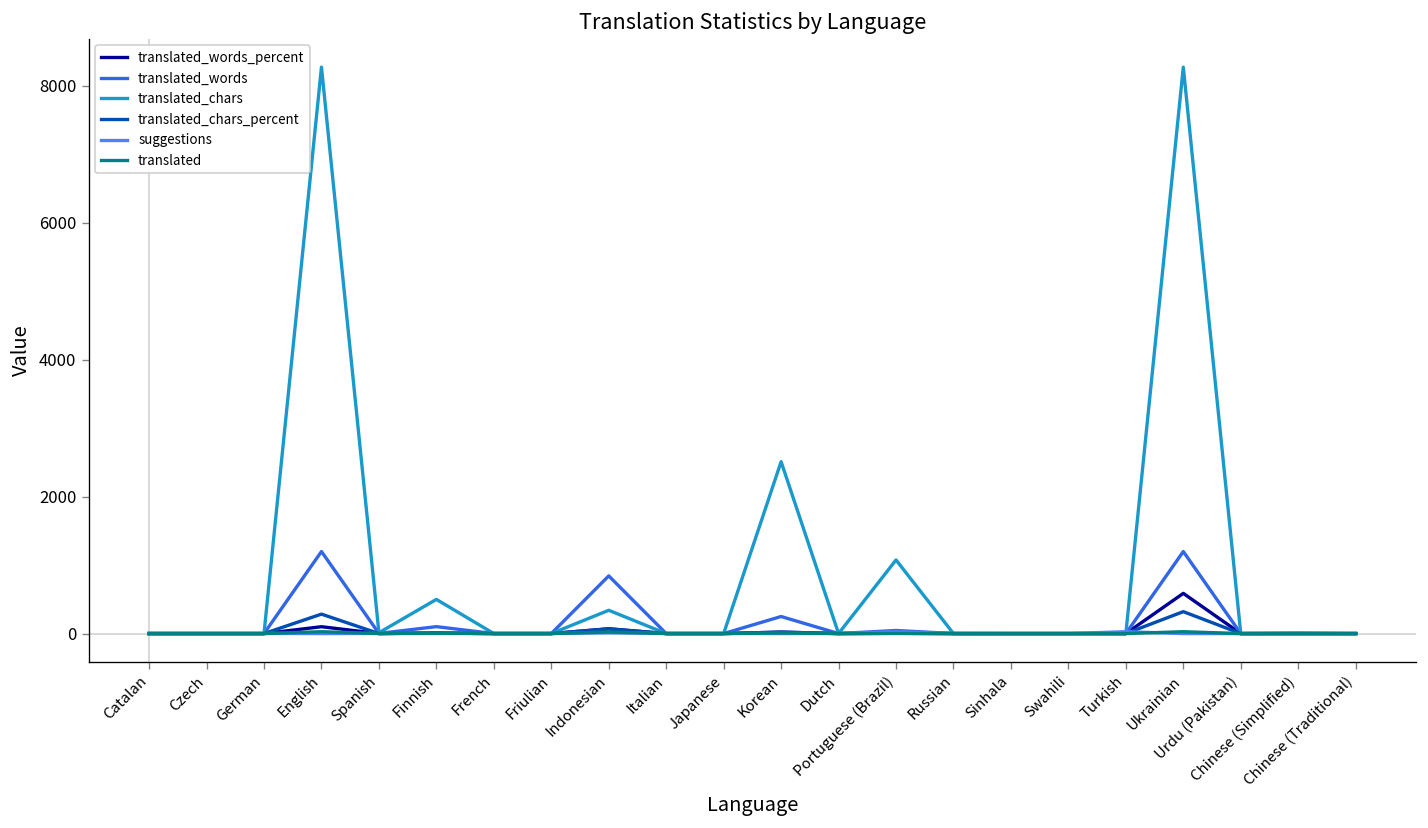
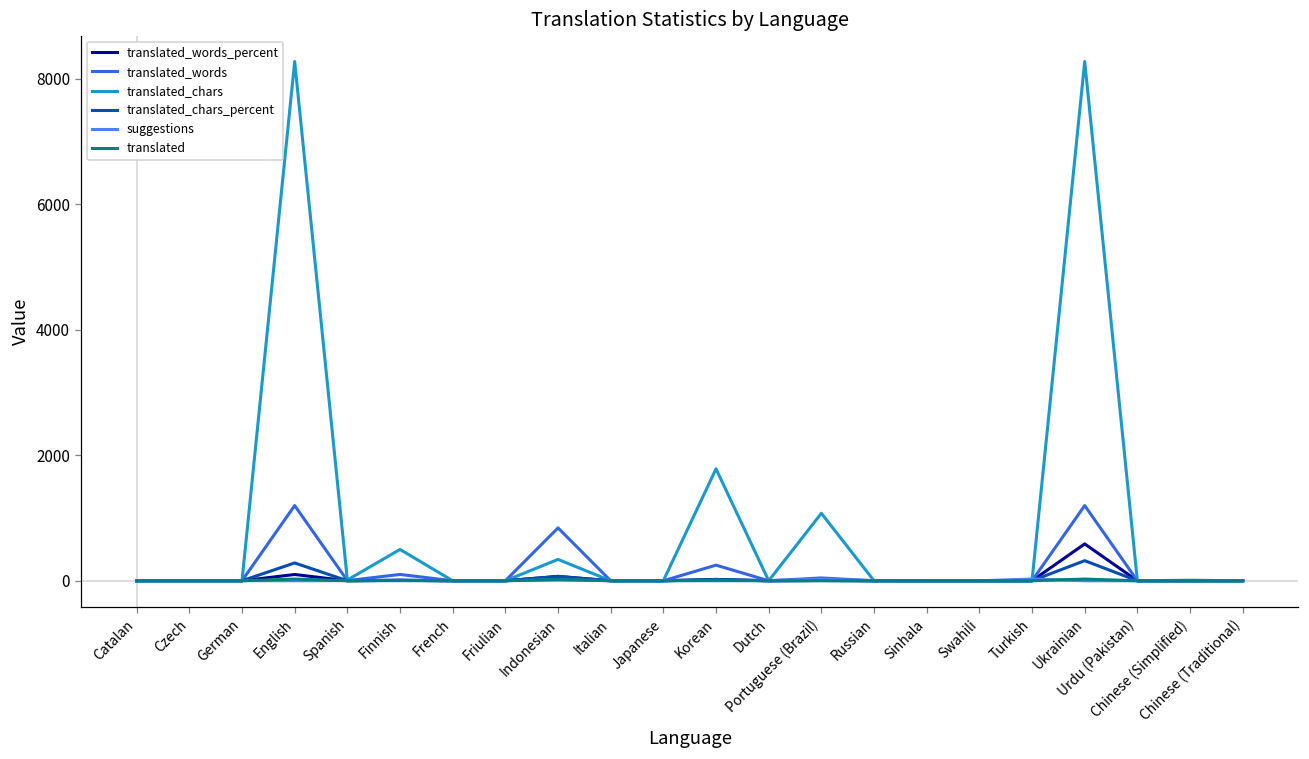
translated_chars, Korean: 2500 -> 1800
